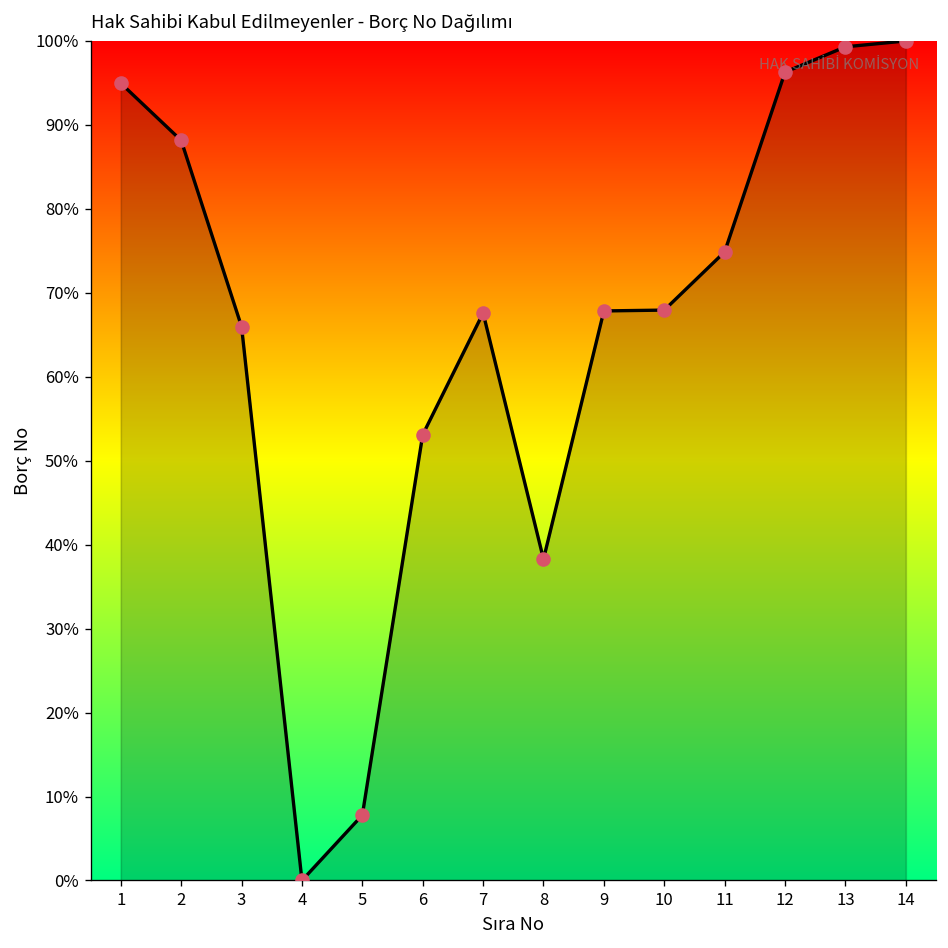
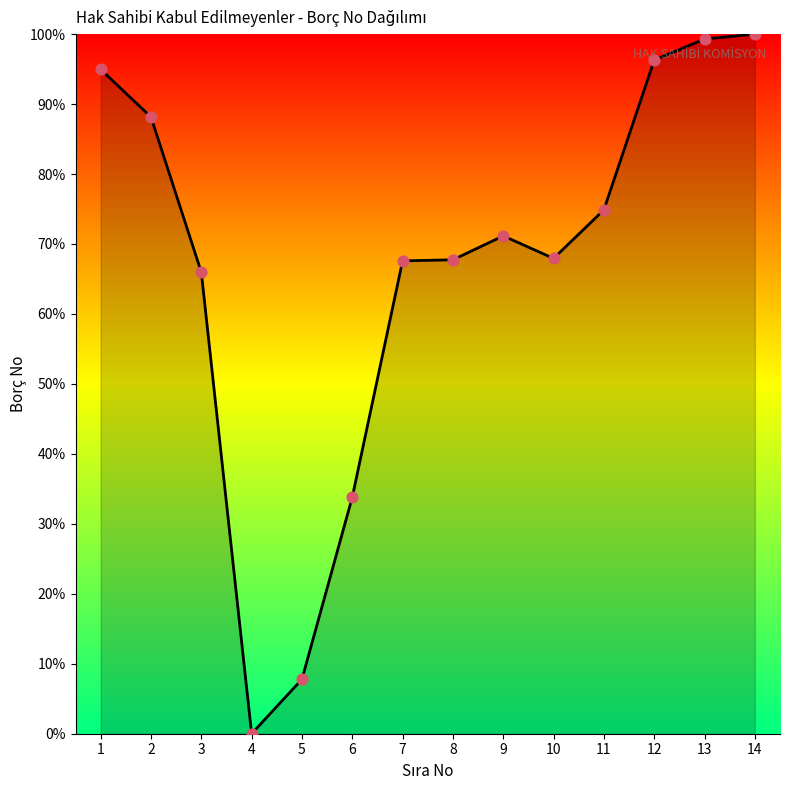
6: 53% -> 34%
8: 38% -> 68%
9: 68% -> 71%
